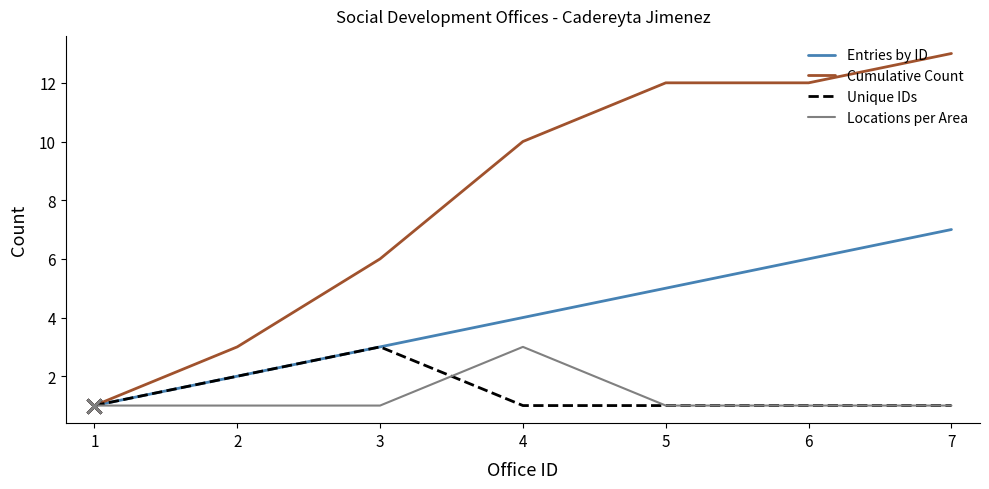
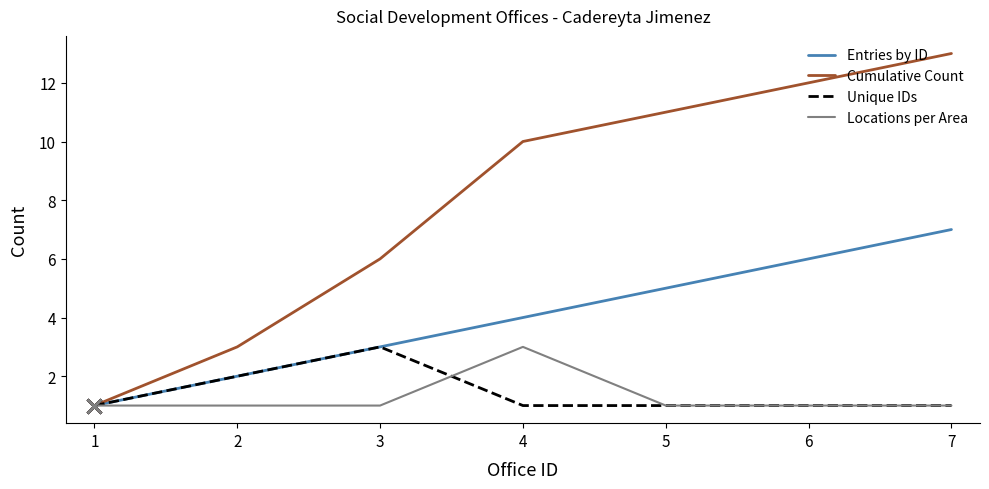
Cumulative Count, 5: 12 -> 11
